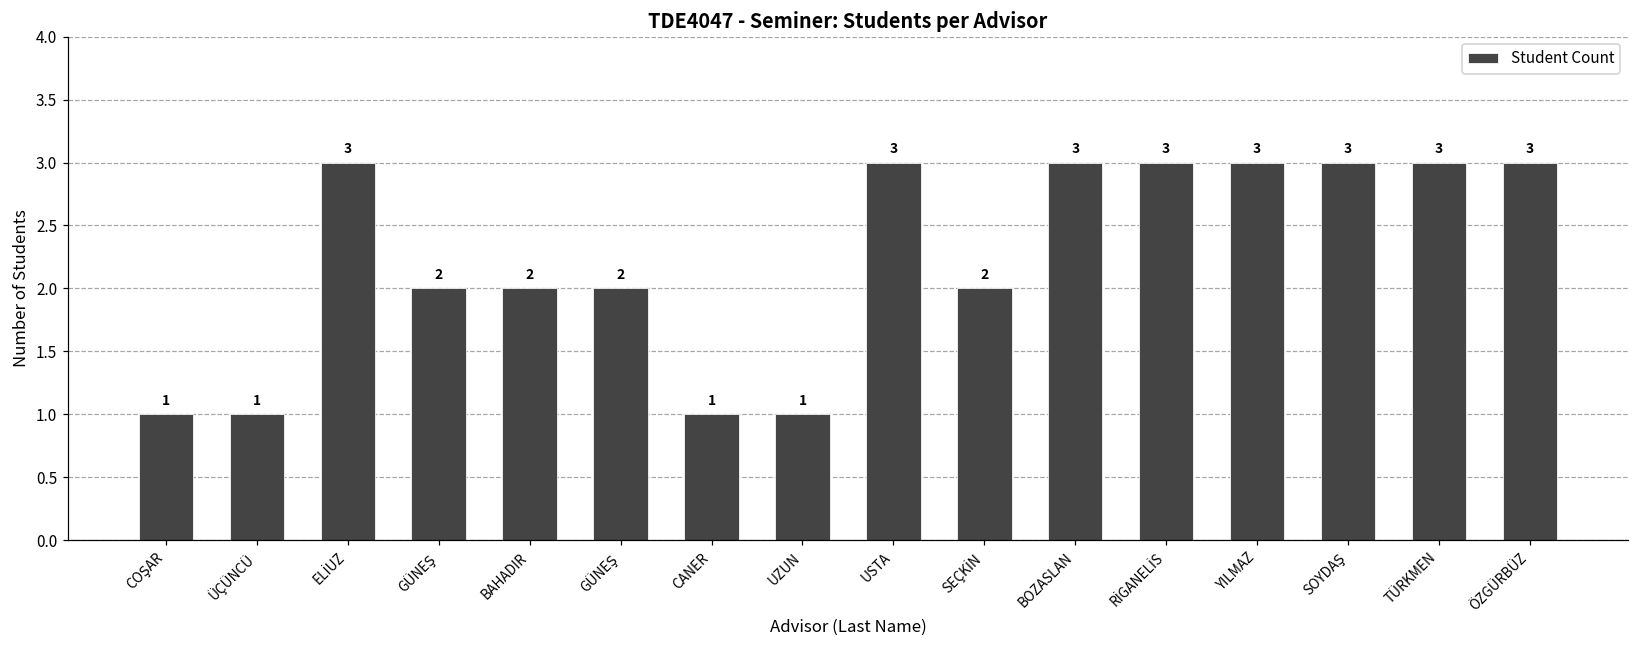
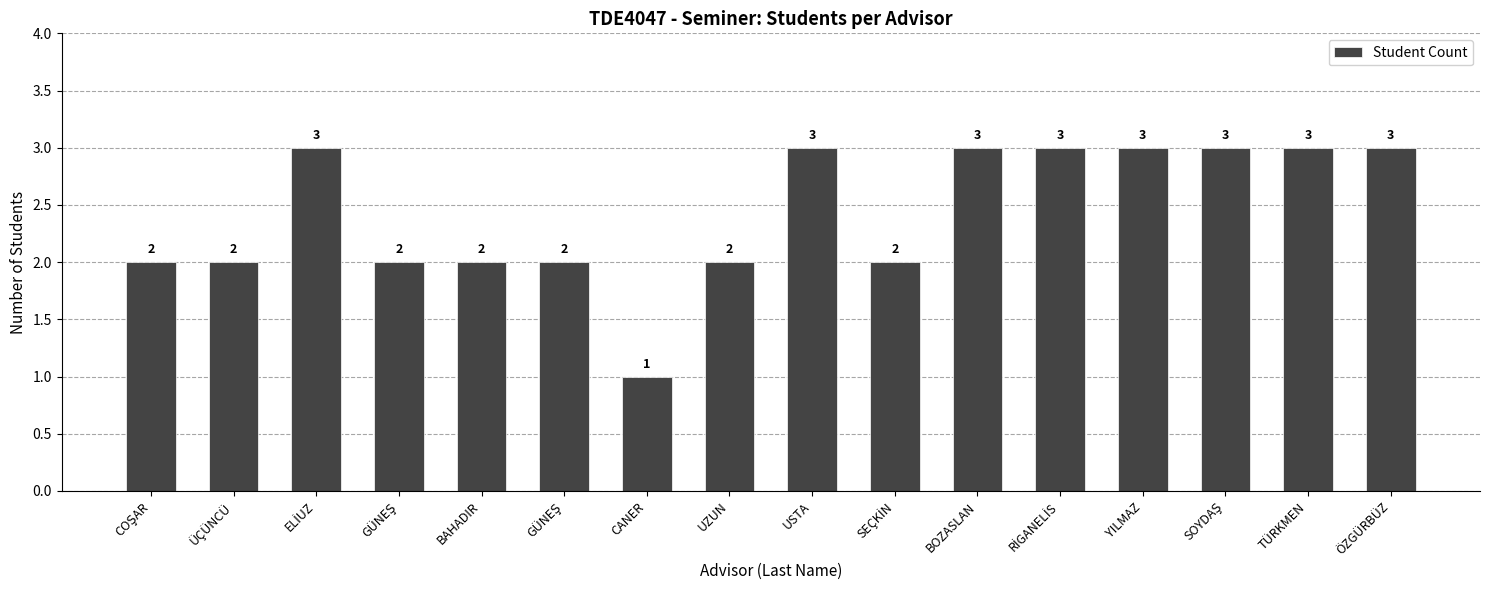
COŞAR: 1 -> 2
ÜÇÜNCÜ: 1 -> 2
UZUN: 1 -> 2
